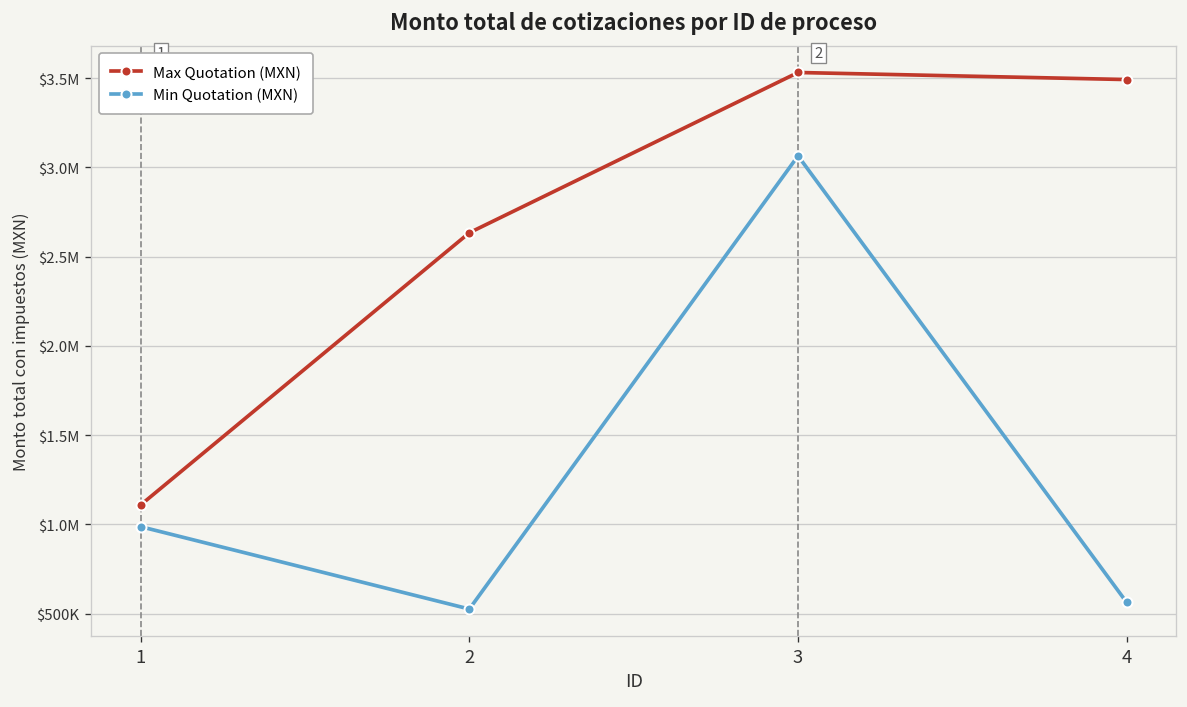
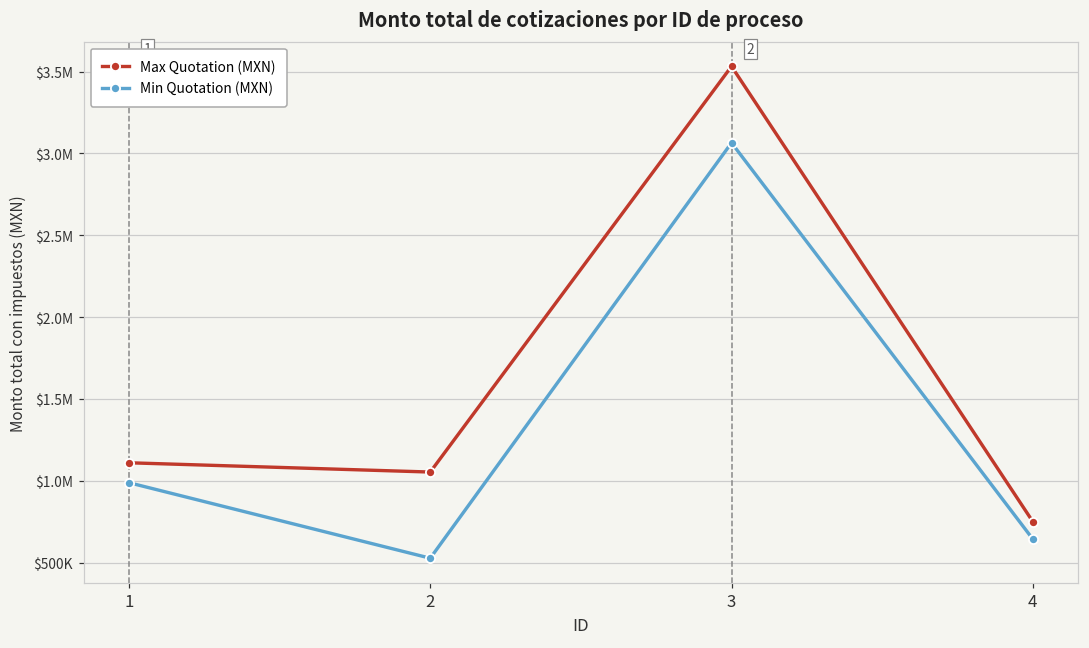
Max Quotation (MXN), 2: $2630000 -> $1050000
Max Quotation (MXN), 4: $3490000 -> $750000
Min Quotation (MXN), 4: $560000 -> $640000
